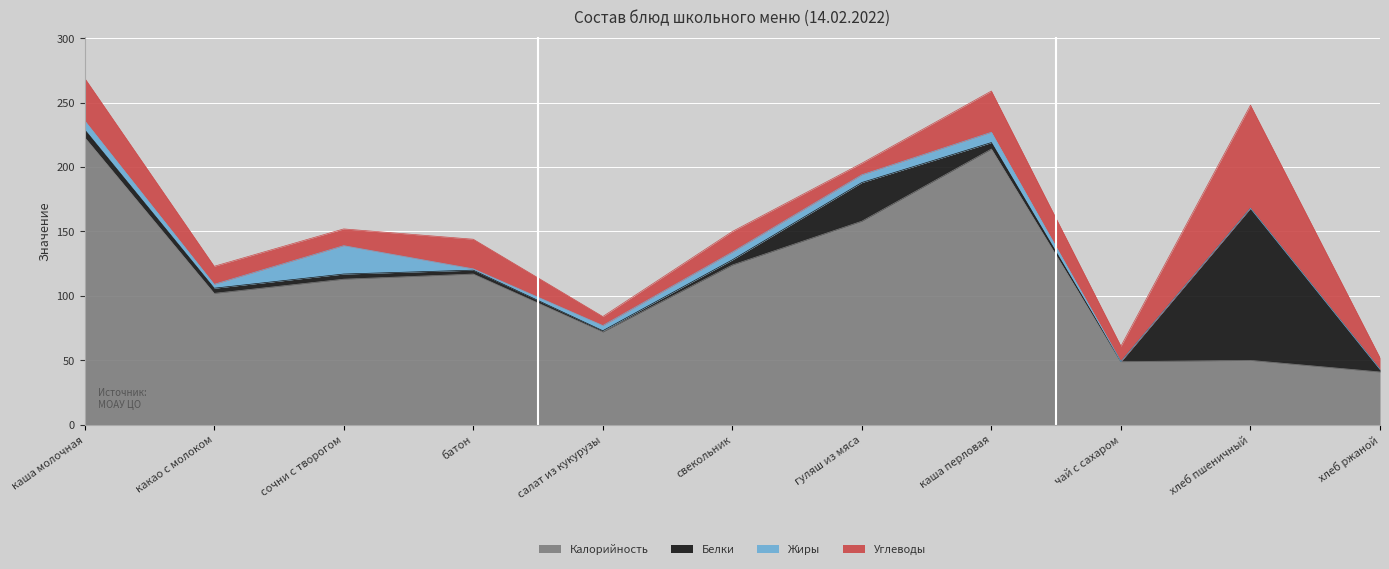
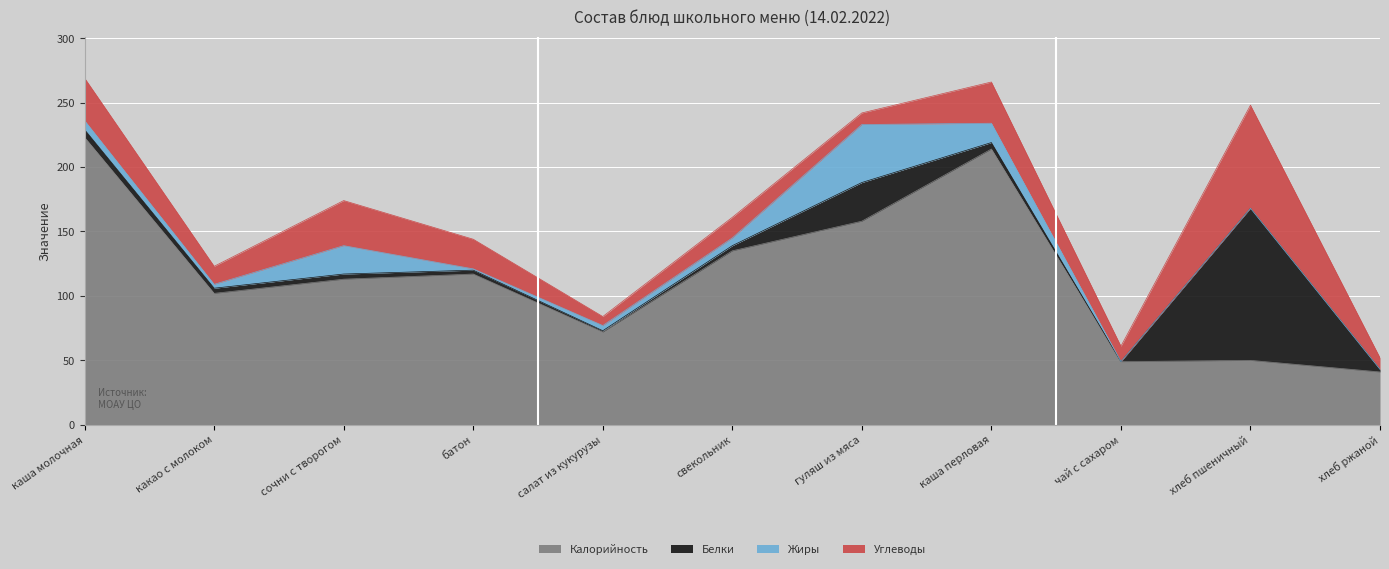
Углеводы, сочни с творогом: 13 -> 35
Калорийность, свекольник: 124 -> 135
Жиры, гуляш из мяса: 6 -> 45
Жиры, каша перловая: 8 -> 15
